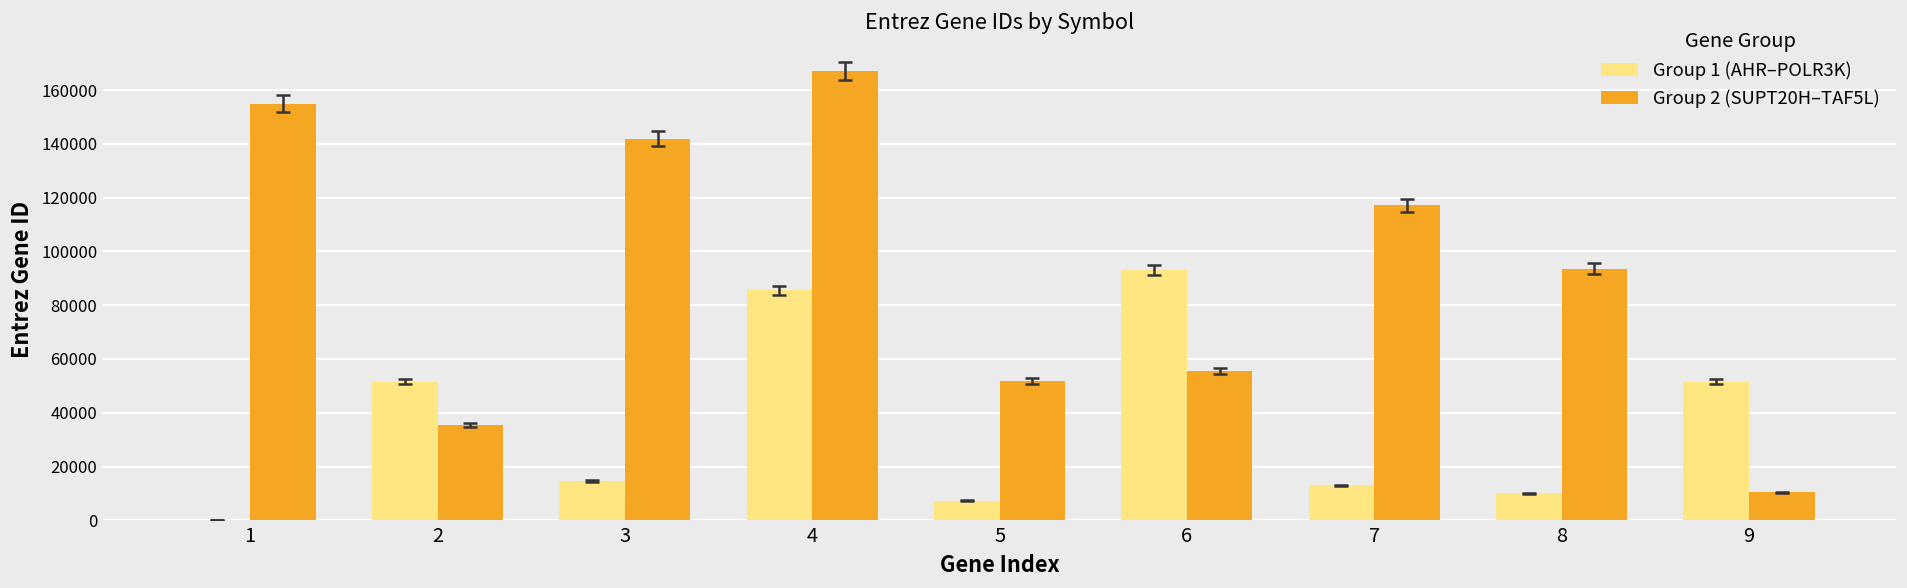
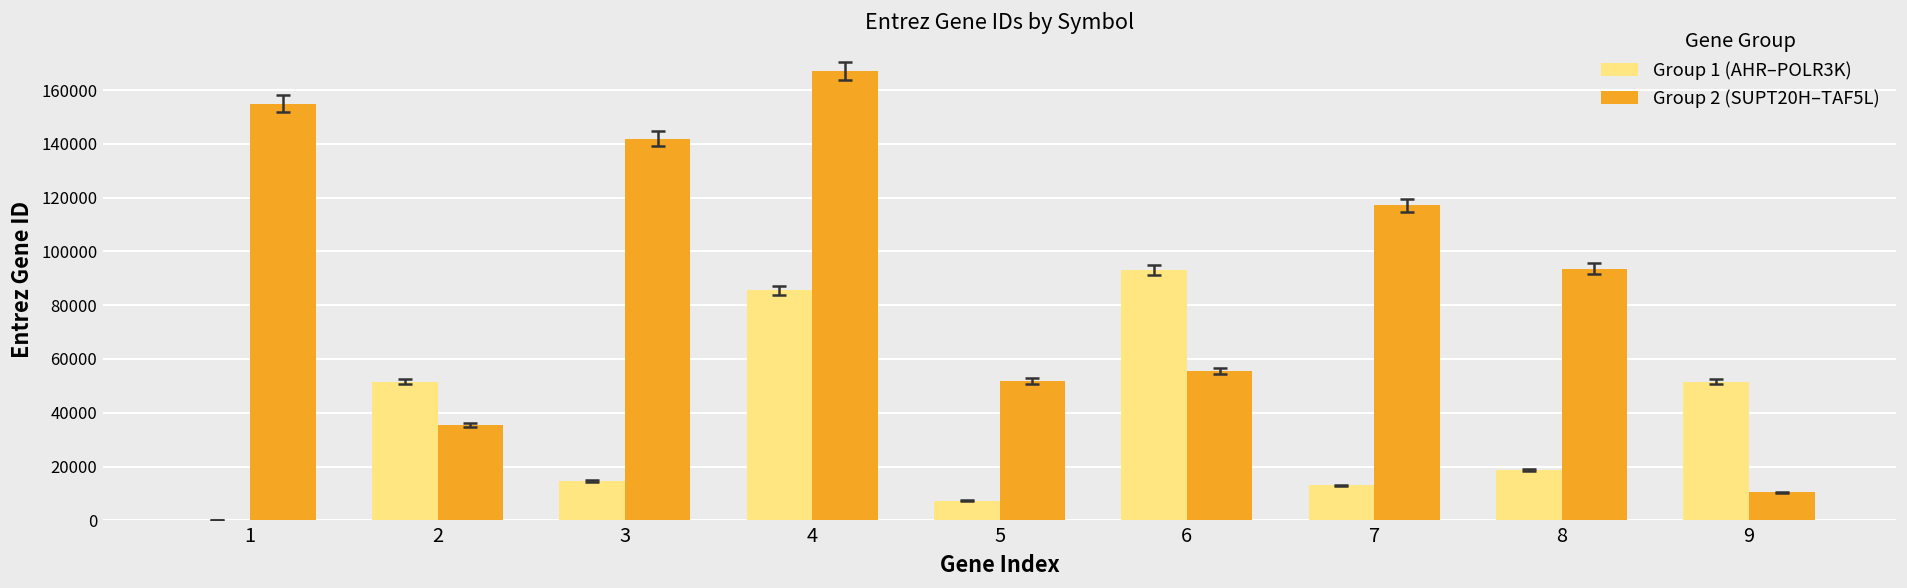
Group 1 (AHR–POLR3K), 8: 10000 -> 19000
